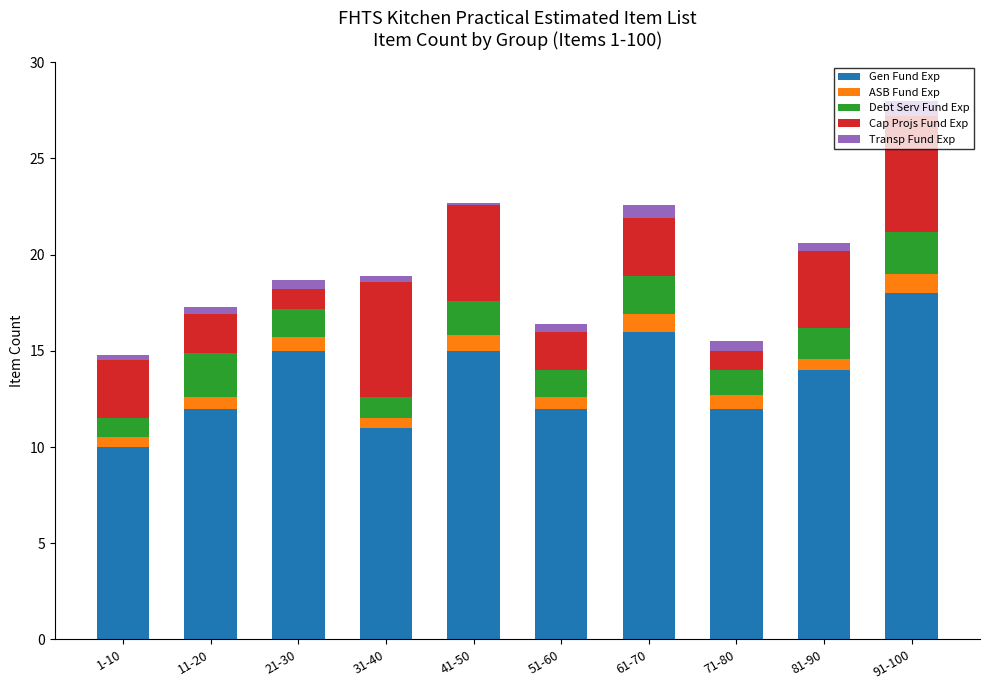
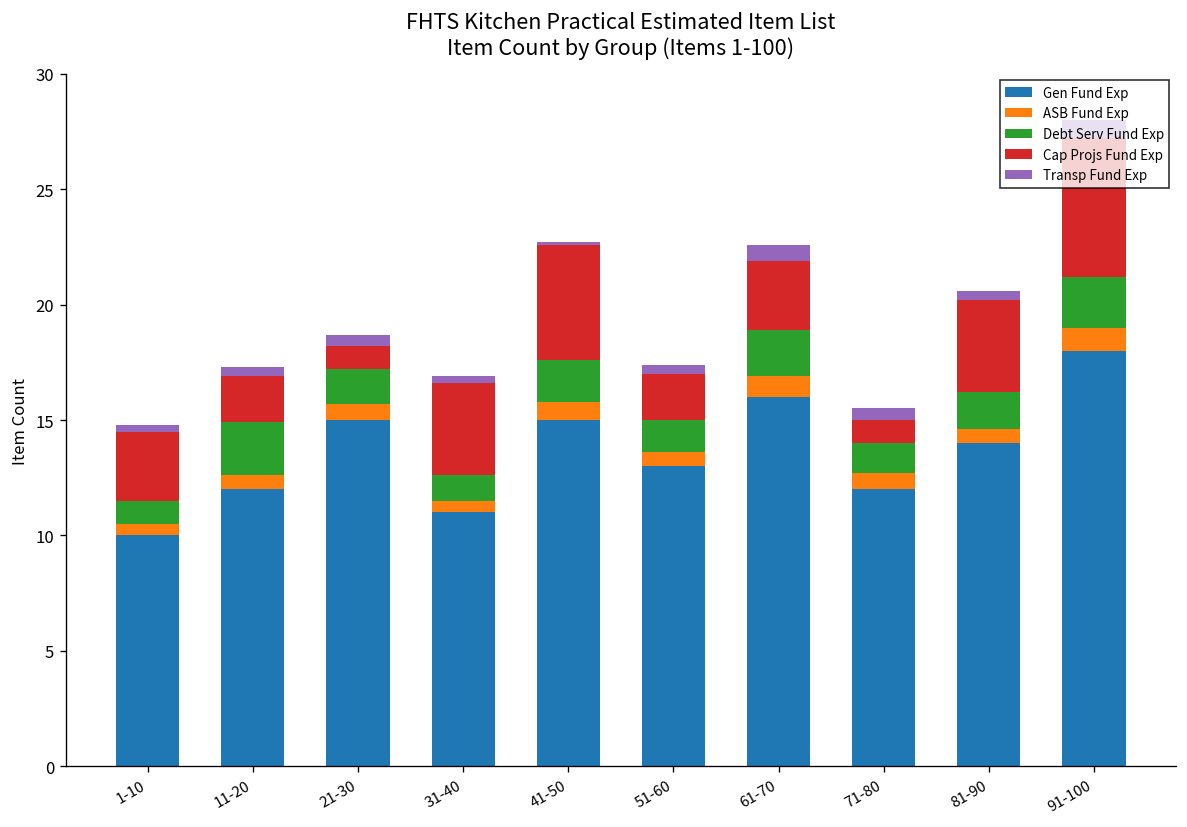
Cap Projs Fund Exp, 31-40: 6 -> 4
Gen Fund Exp, 51-60: 12 -> 13
